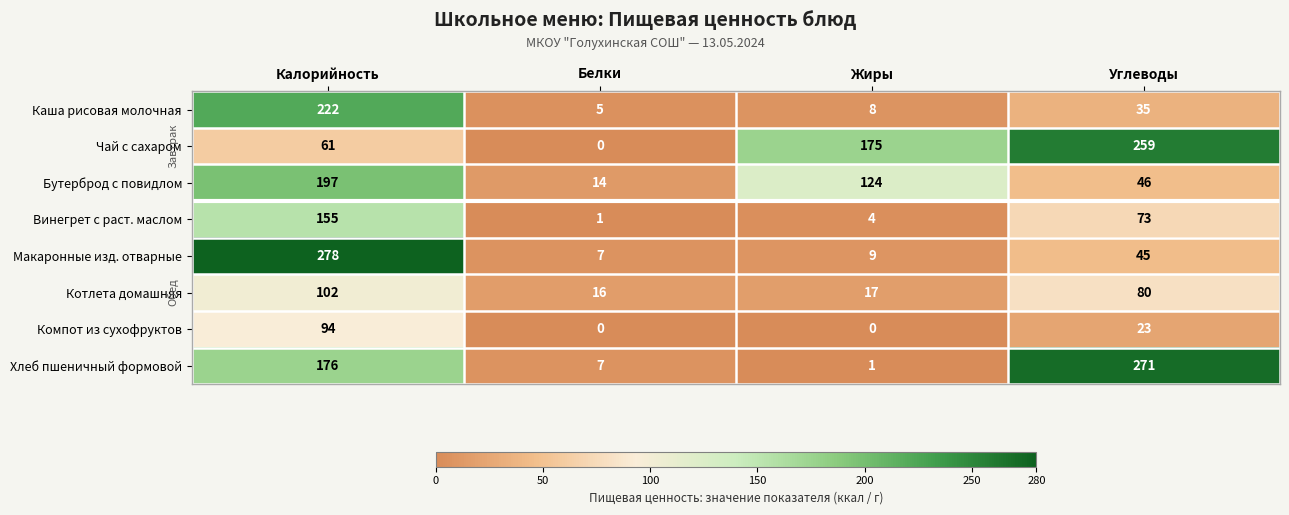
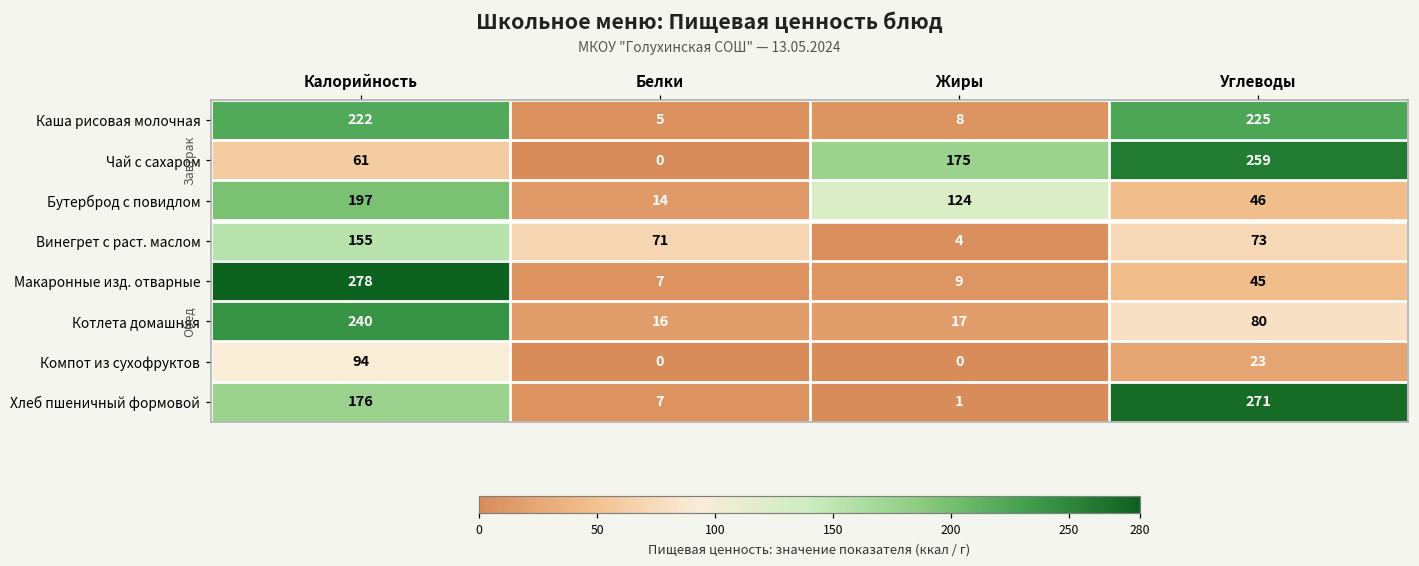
Каша рисовая молочная, Углеводы: 35 -> 225
Винегрет с раст. маслом, Белки: 1 -> 71
Котлета домашняя, Калорийность: 102 -> 240
